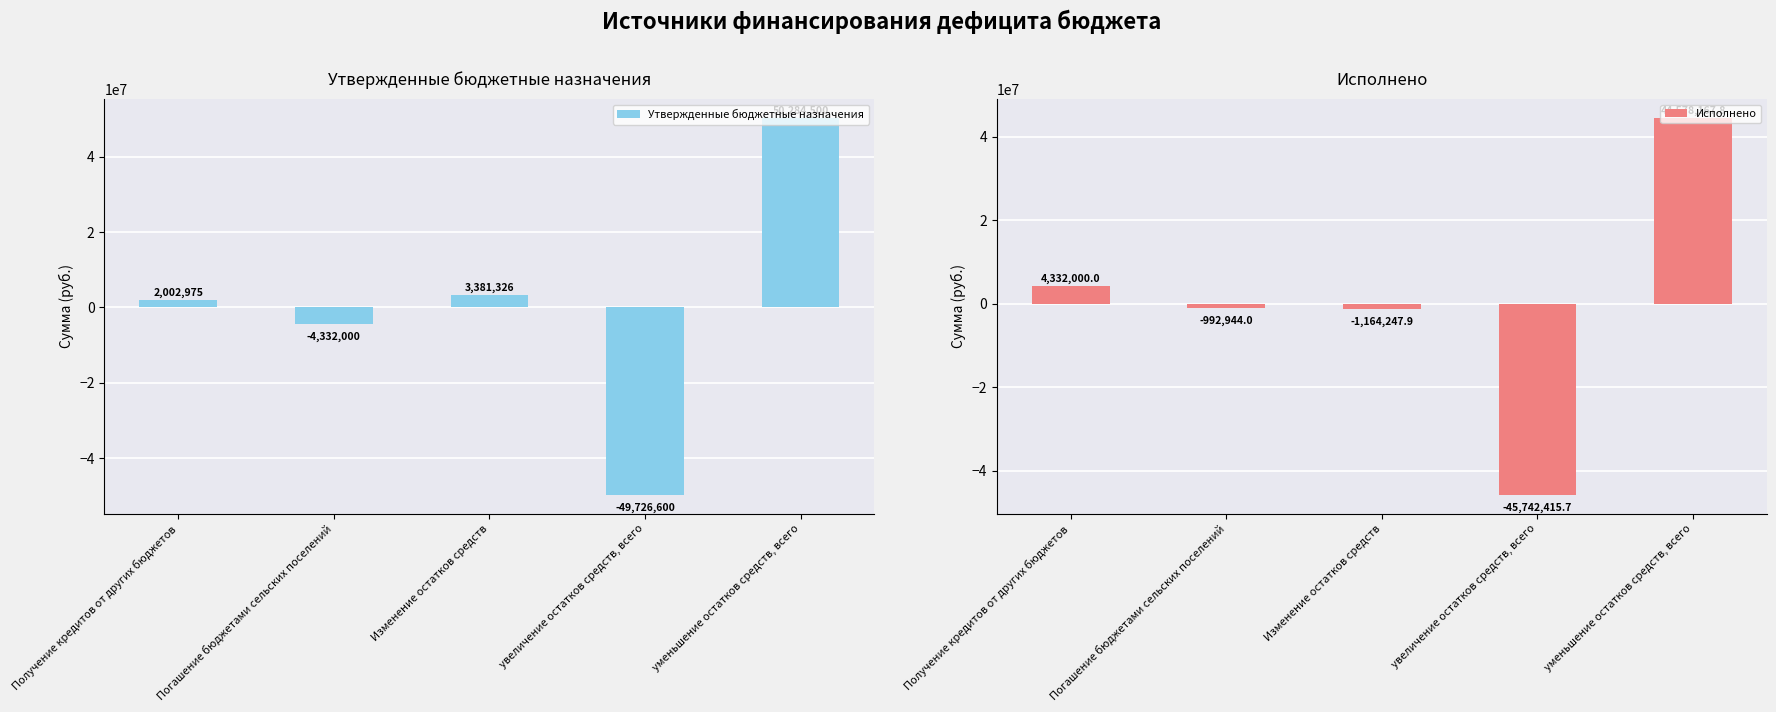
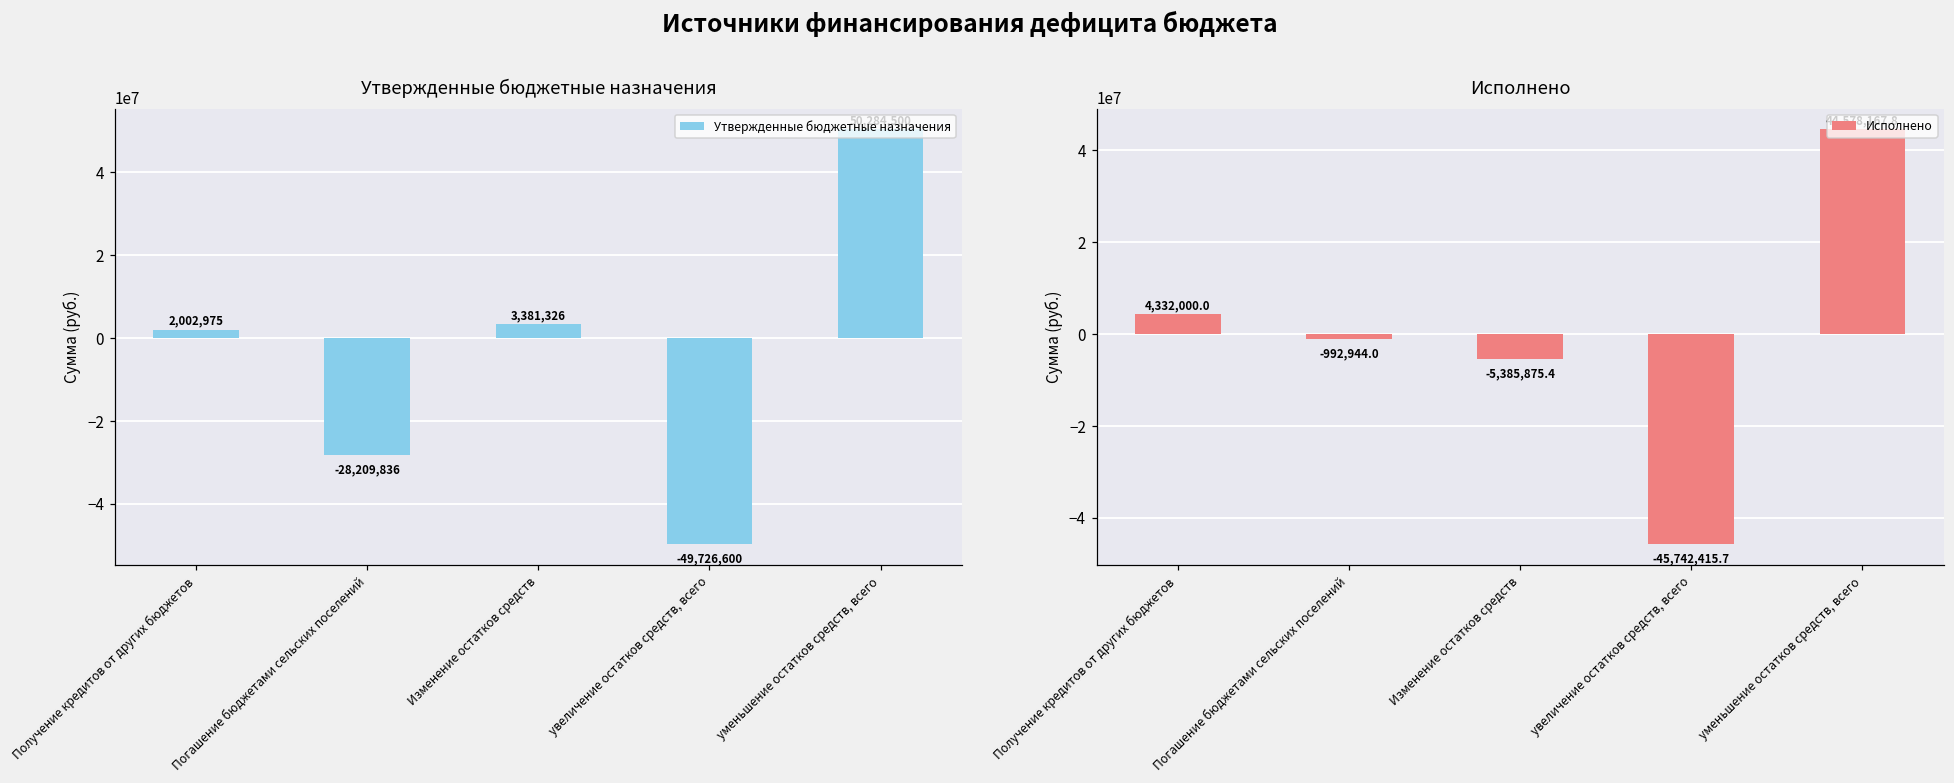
Утвержденные бюджетные назначения, Погашение бюджетами сельских поселений: -4,332,000 -> -28,209,836
Исполнено, Изменение остатков средств: -1,164,247.9 -> -5,385,875.4
